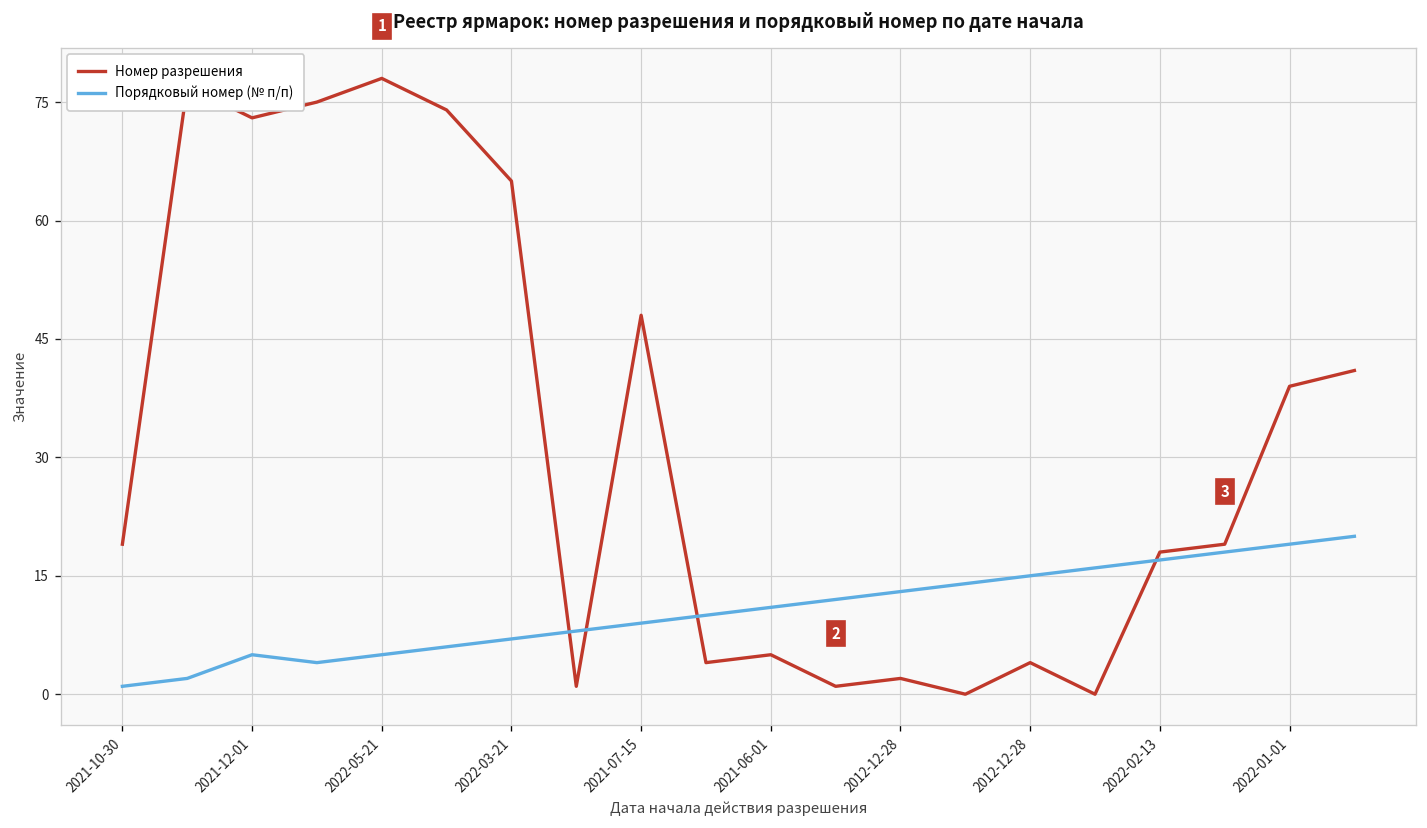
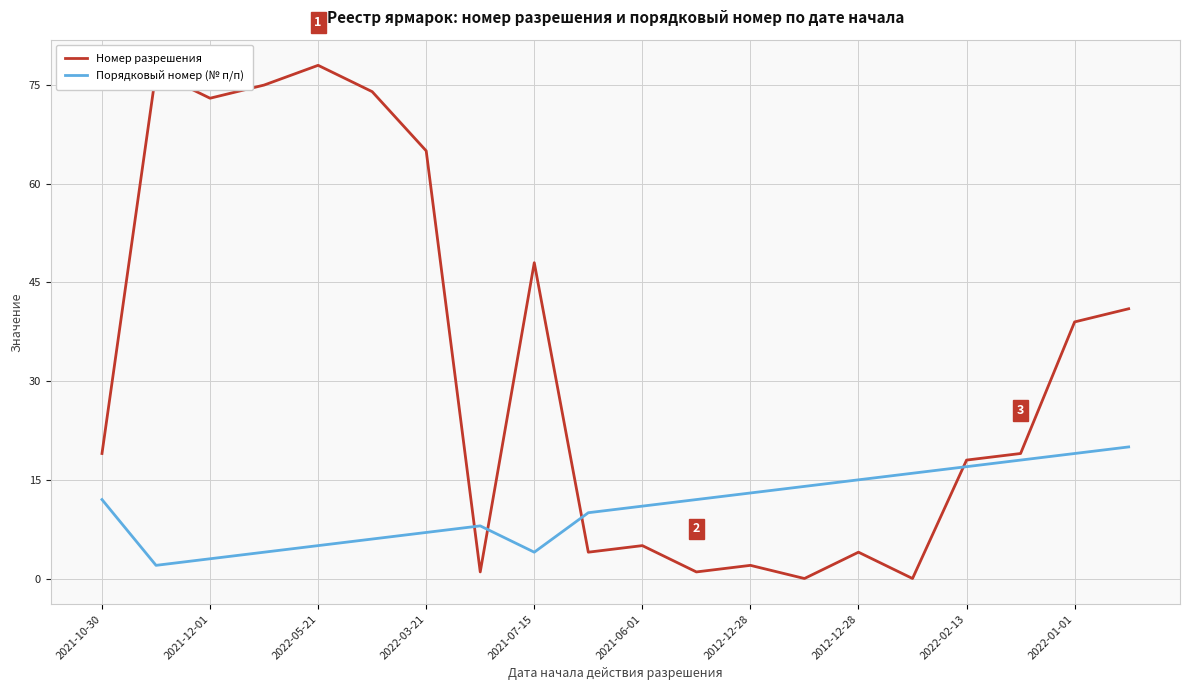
Порядковый номер (№ п/п), 2021-10-30: 1 -> 12
Порядковый номер (№ п/п), 2021-12-01: 5 -> 3
Порядковый номер (№ п/п), 2021-07-15: 9 -> 4
